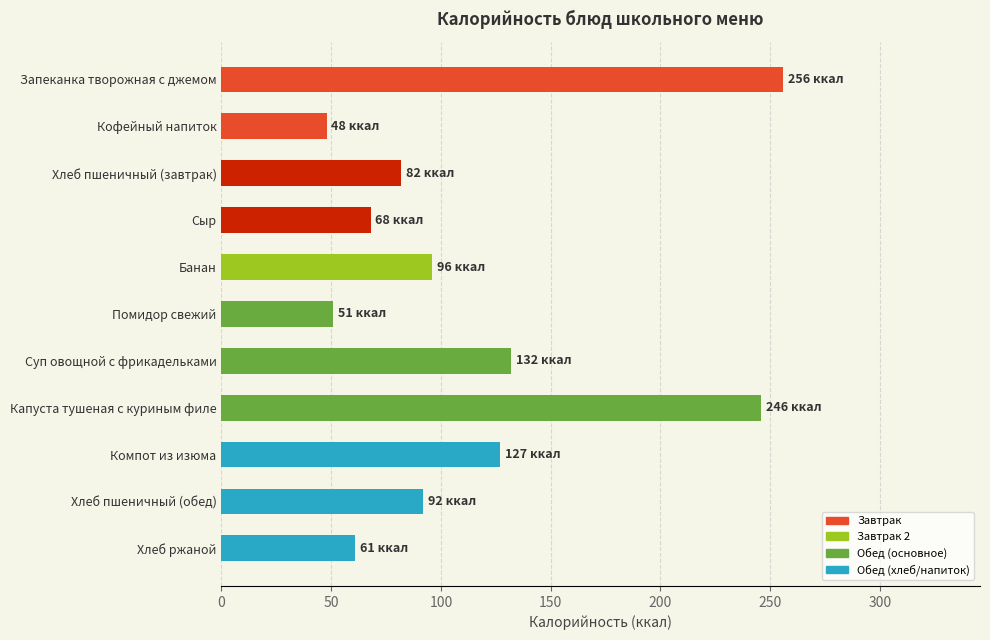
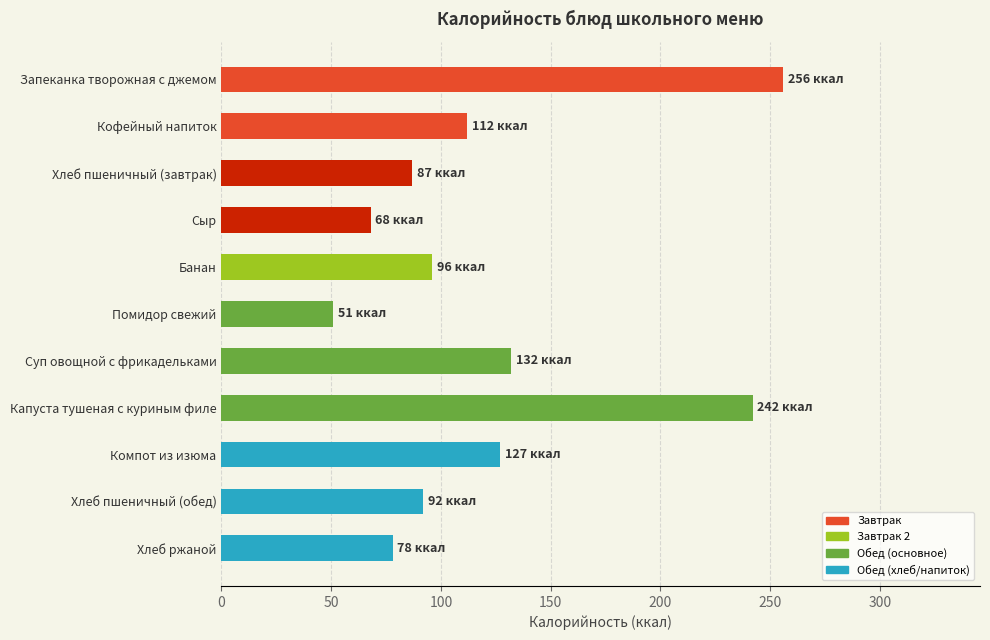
Кофейный напиток: 48 -> 112
Хлеб пшеничный (завтрак): 82 -> 87
Капуста тушеная с куриным филе: 246 -> 242
Хлеб ржаной: 61 -> 78
